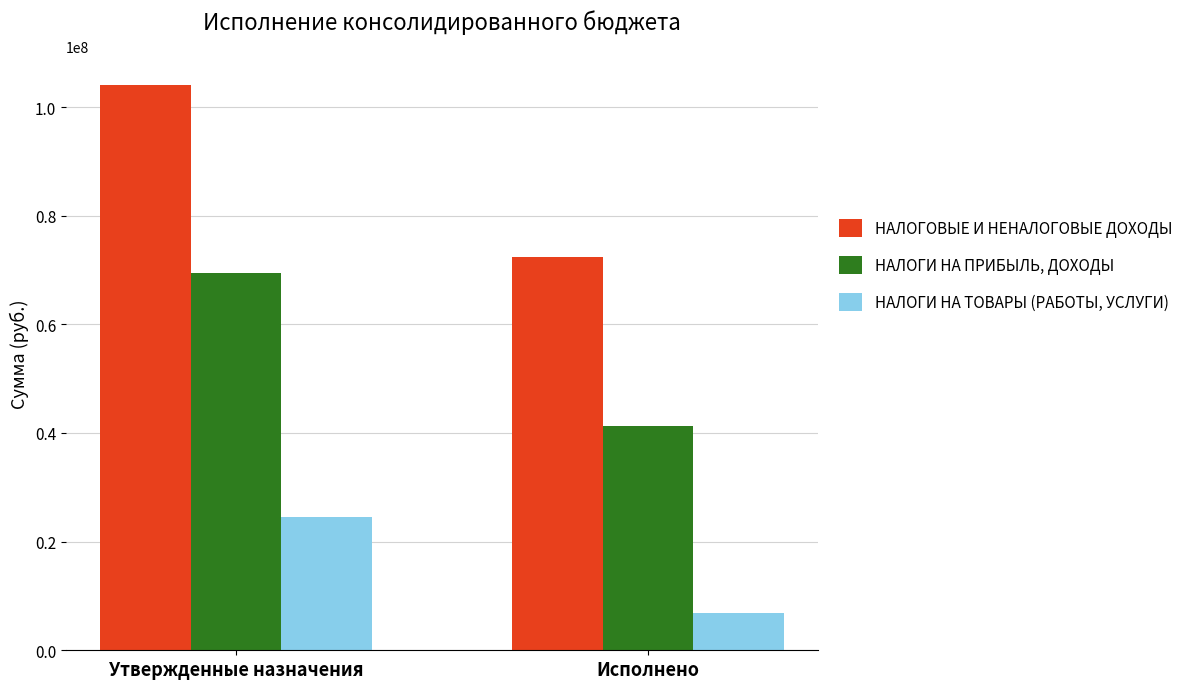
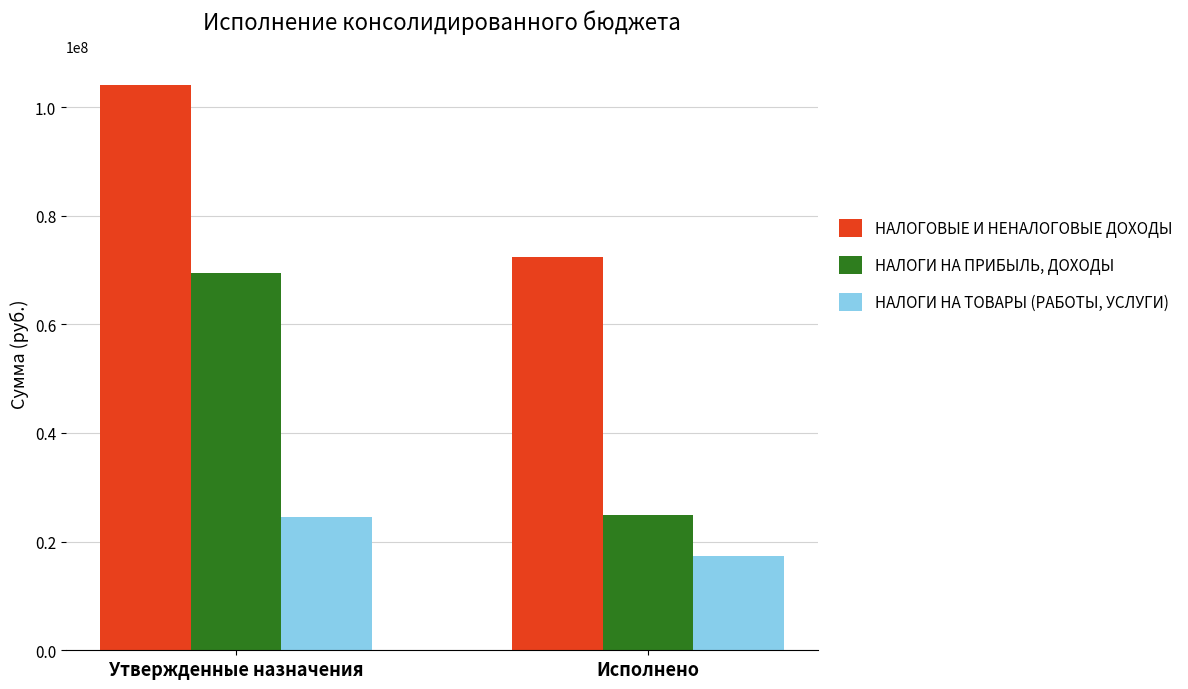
НАЛОГИ НА ПРИБЫЛЬ, ДОХОДЫ, Исполнено: 41000000 -> 25000000
НАЛОГИ НА ТОВАРЫ (РАБОТЫ, УСЛУГИ), Исполнено: 7000000 -> 17000000
